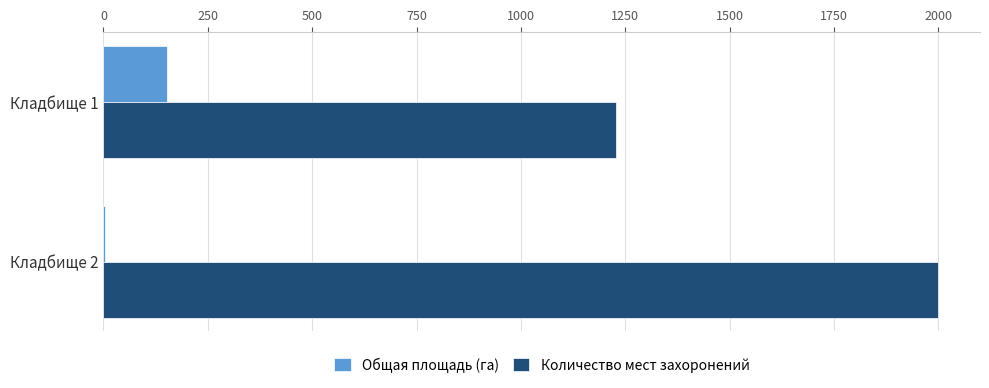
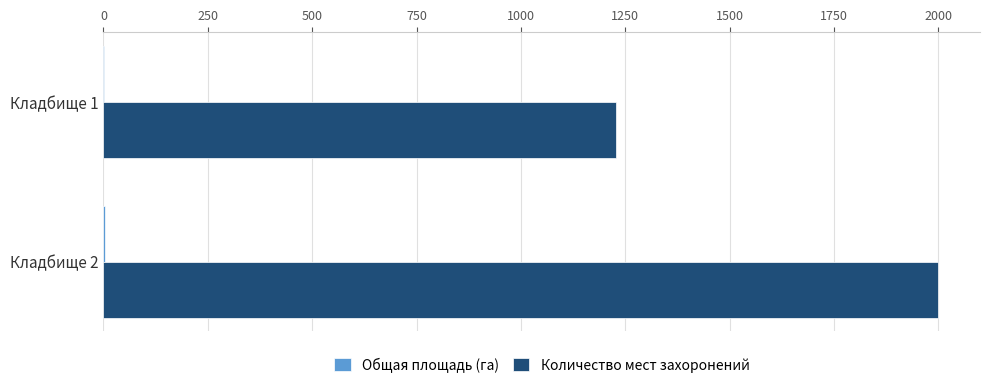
Общая площадь (га), Кладбище 1: 150 -> 0
